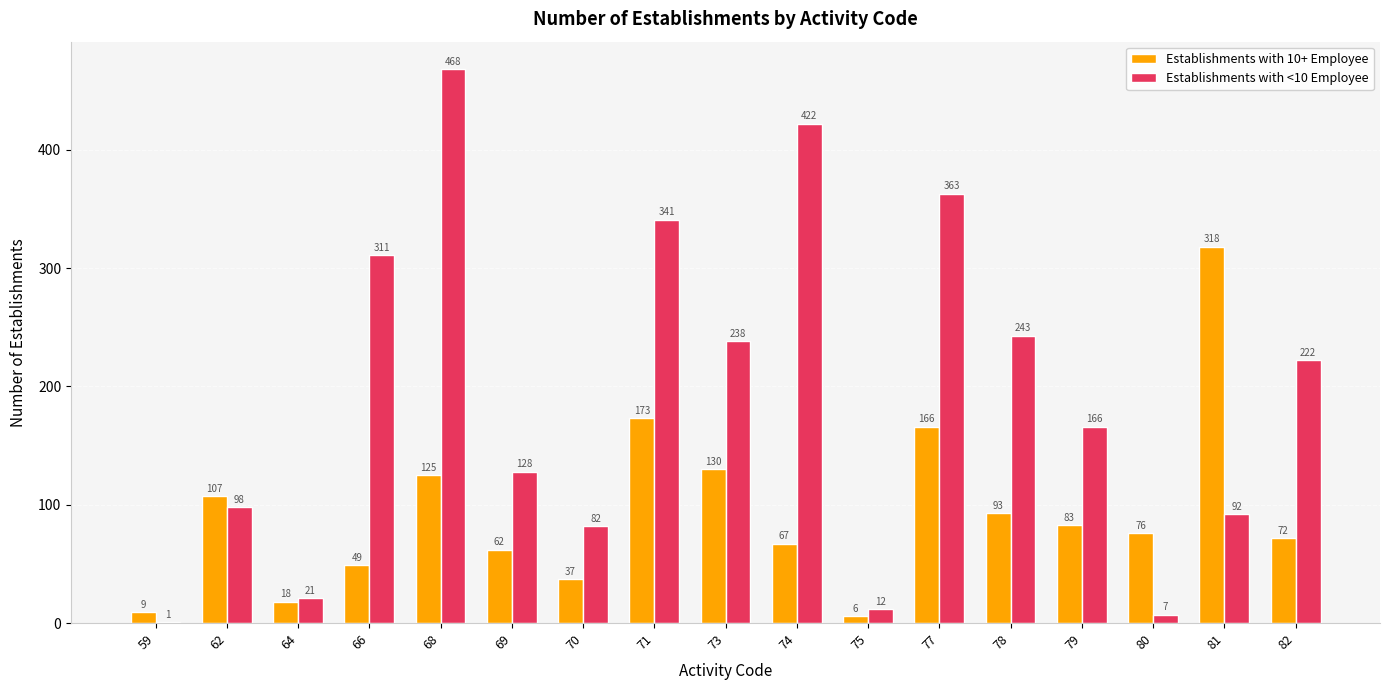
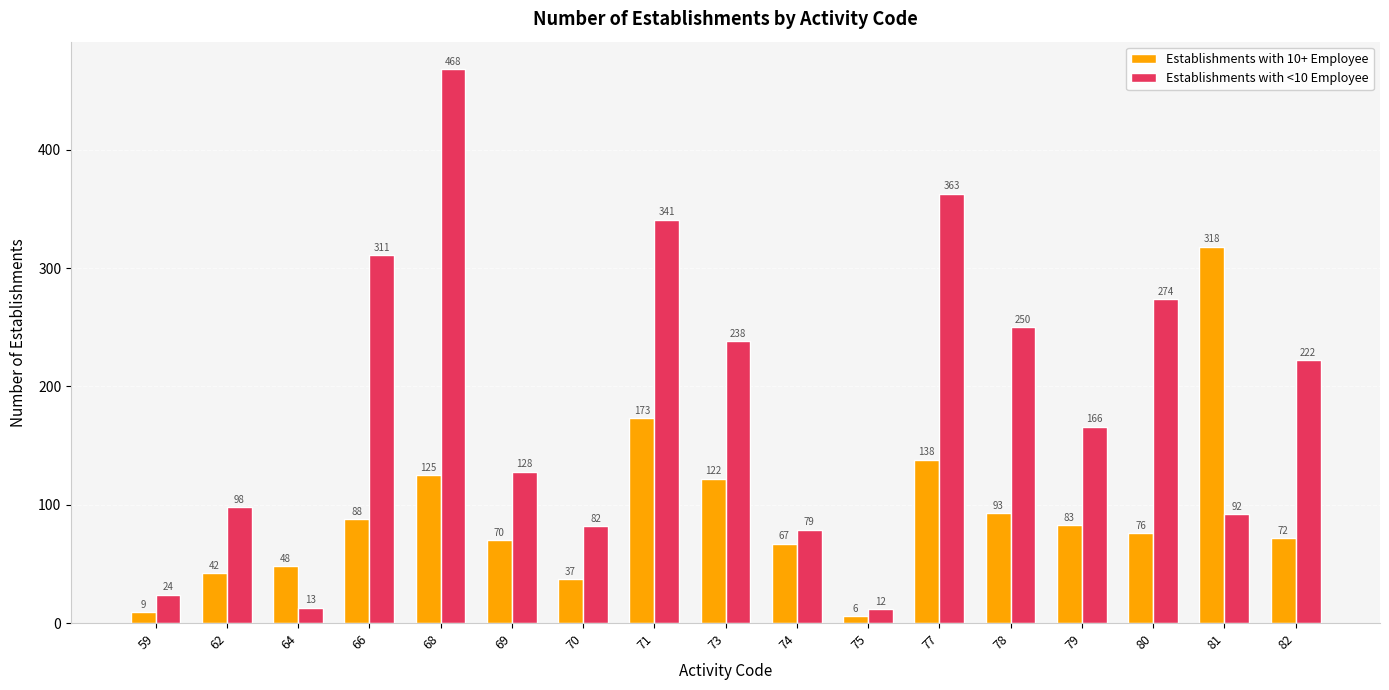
Establishments with <10 Employee, 59: 1 -> 24
Establishments with 10+ Employee, 62: 107 -> 42
Establishments with 10+ Employee, 64: 18 -> 48
Establishments with <10 Employee, 64: 21 -> 13
Establishments with 10+ Employee, 66: 49 -> 88
Establishments with 10+ Employee, 69: 62 -> 70
Establishments with 10+ Employee, 73: 130 -> 122
Establishments with <10 Employee, 74: 422 -> 79
Establishments with 10+ Employee, 77: 166 -> 138
Establishments with <10 Employee, 78: 243 -> 250
Establishments with <10 Employee, 80: 7 -> 274
